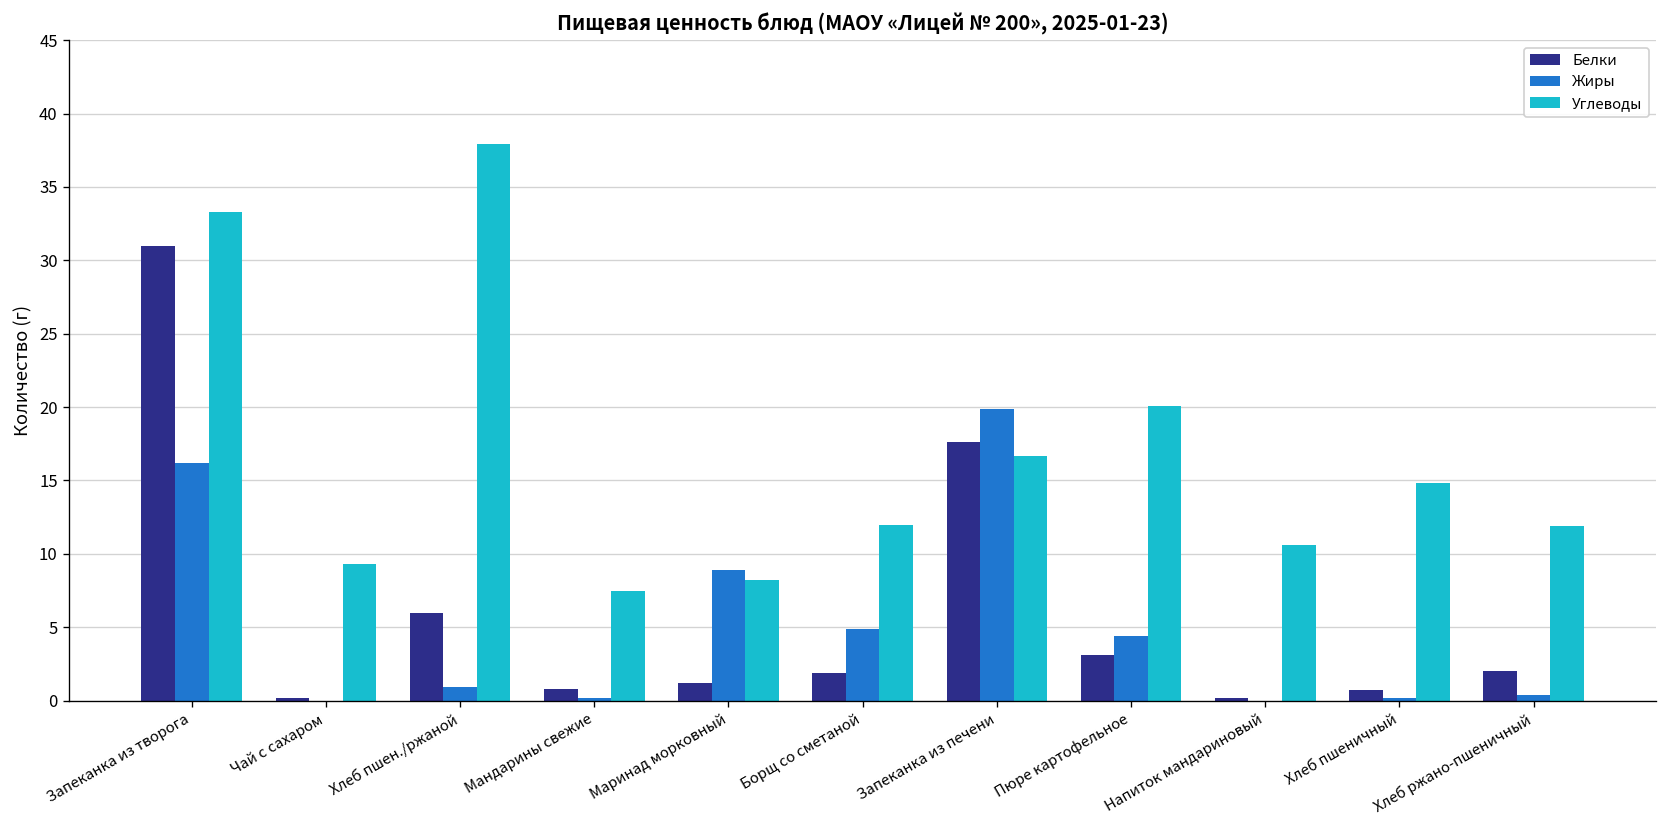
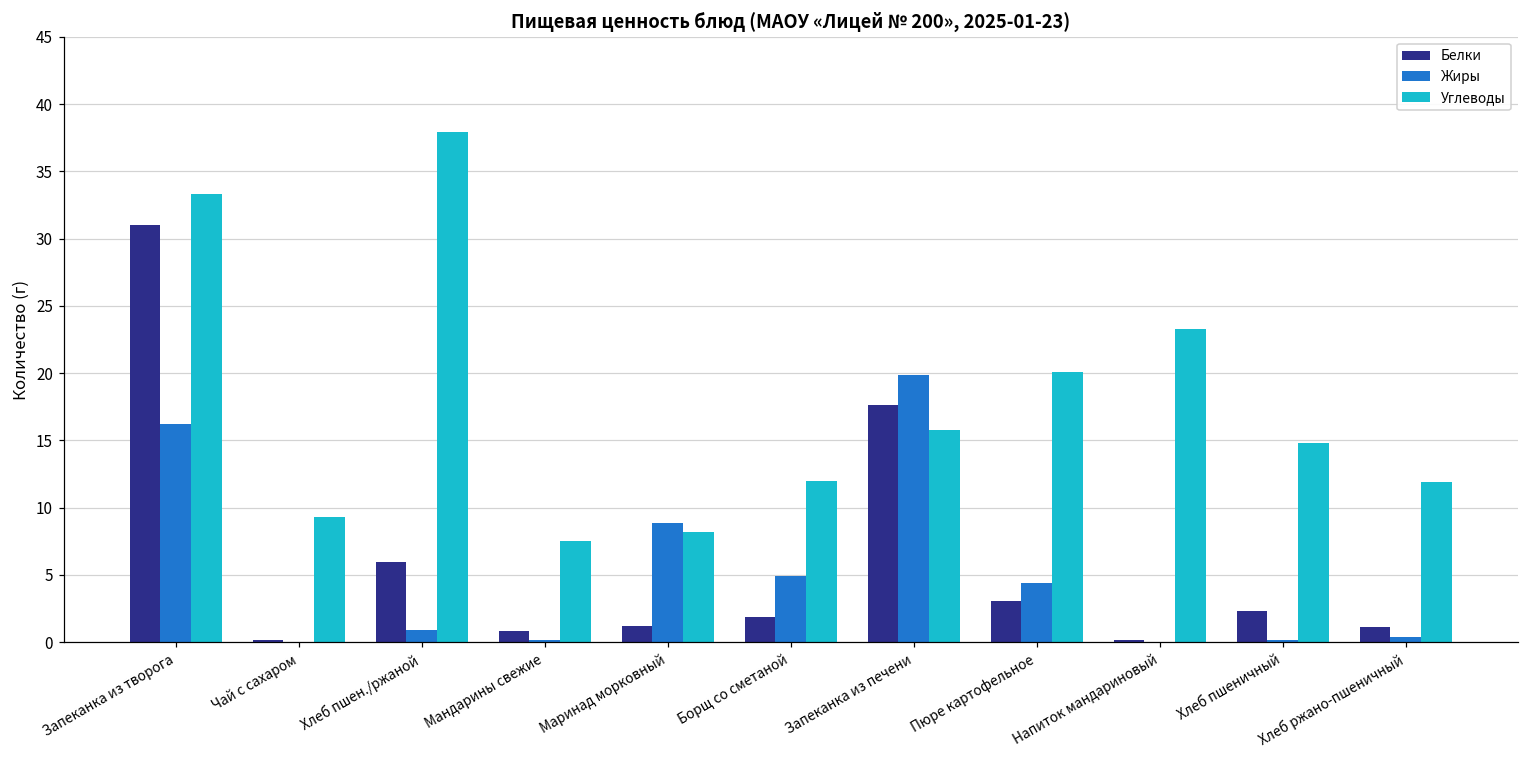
Углеводы, Запеканка из печени: 16.7 -> 15.8
Углеводы, Напиток мандариновый: 10.6 -> 23.3
Белки, Хлеб пшеничный: 0.7 -> 2.3
Белки, Хлеб ржано-пшеничный: 2.0 -> 1.1
